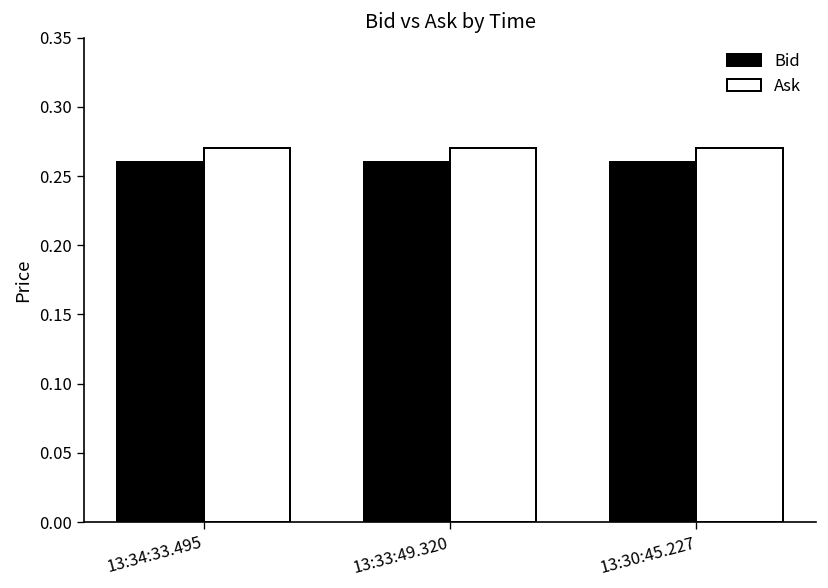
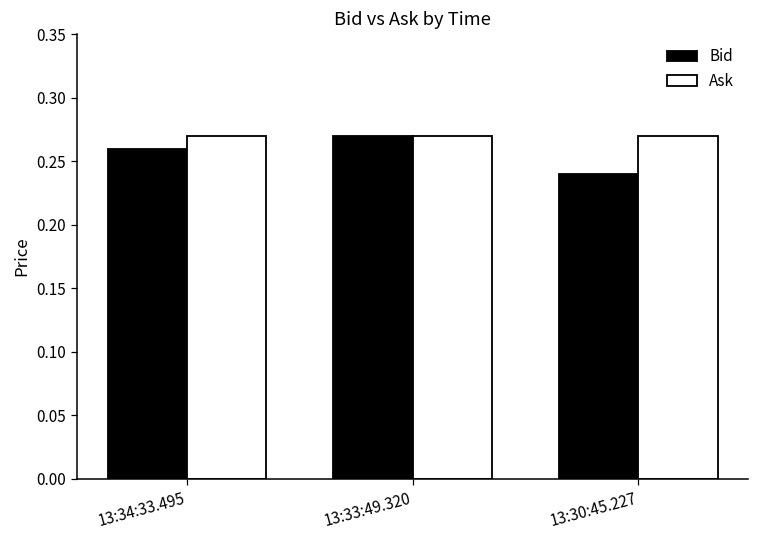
Bid, 13:33:49.320: 0.26 -> 0.27
Bid, 13:30:45.227: 0.26 -> 0.24
